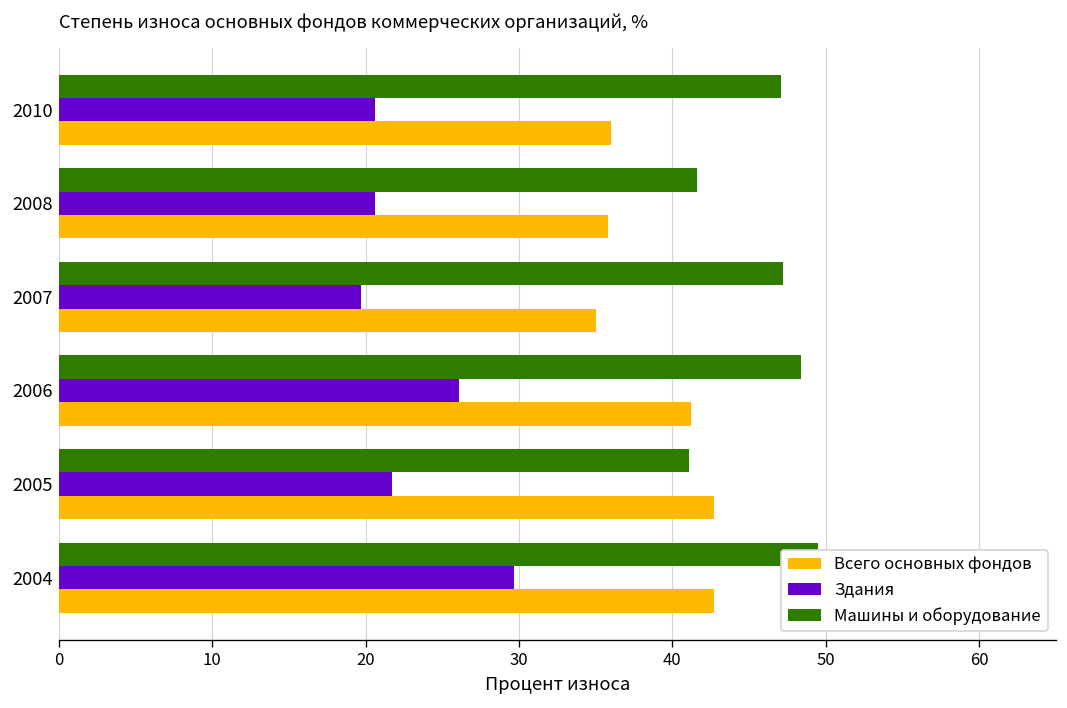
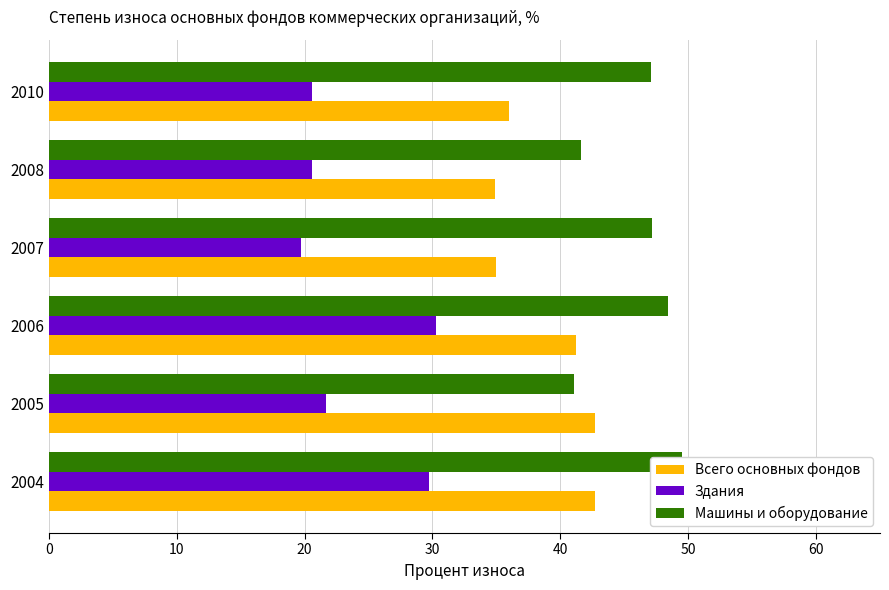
Всего основных фондов, 2008: 35.8 -> 34.9
Здания, 2006: 26.1 -> 30.3
